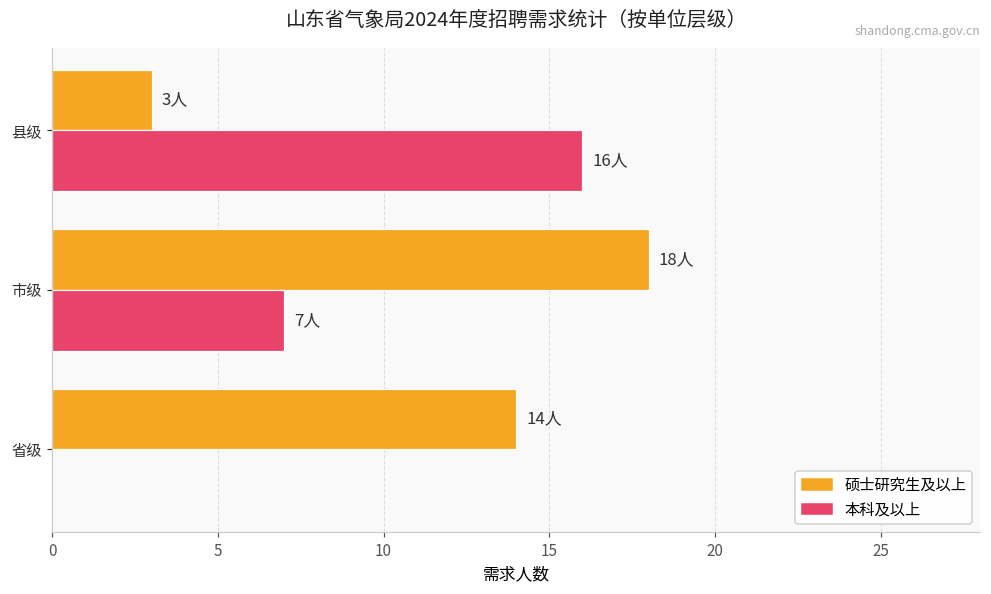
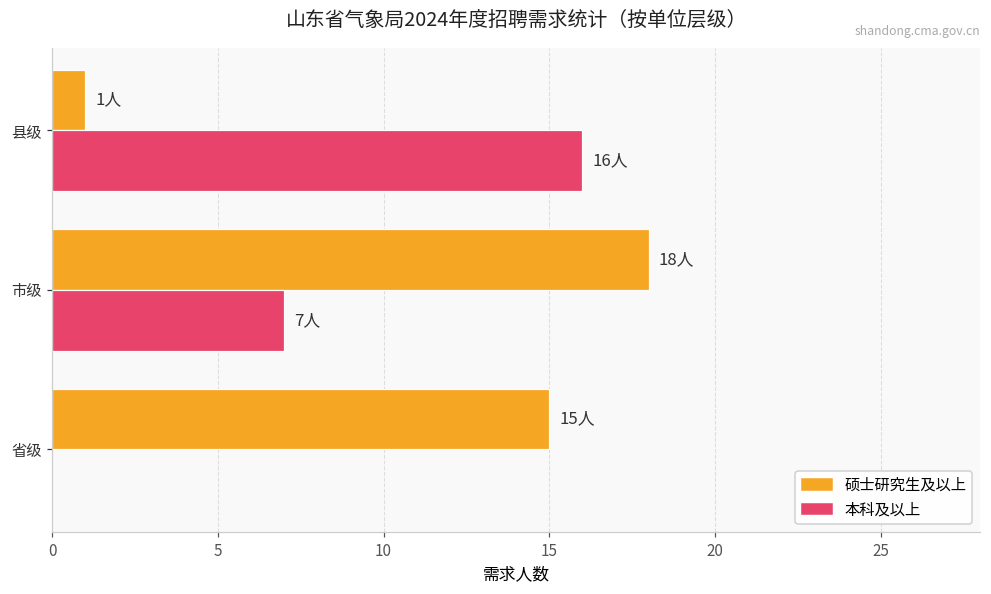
硕士研究生及以上, 县级: 3人 -> 1人
硕士研究生及以上, 省级: 14人 -> 15人
